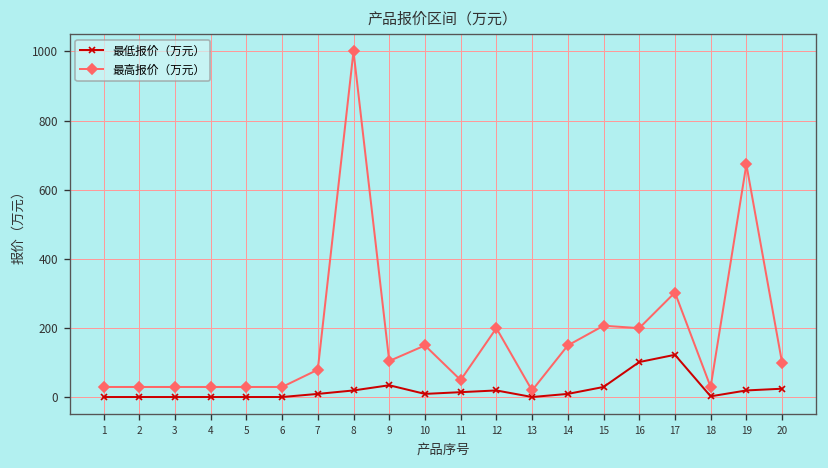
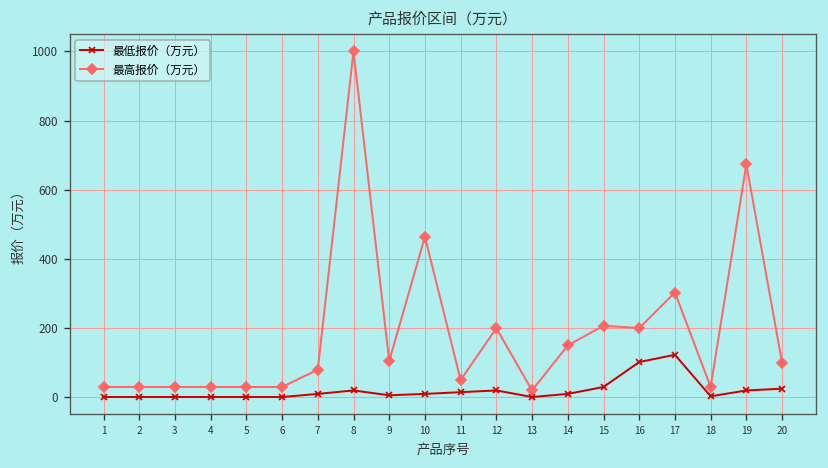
最低报价（万元）, 9: 40 -> 10
最高报价（万元）, 10: 150 -> 460
